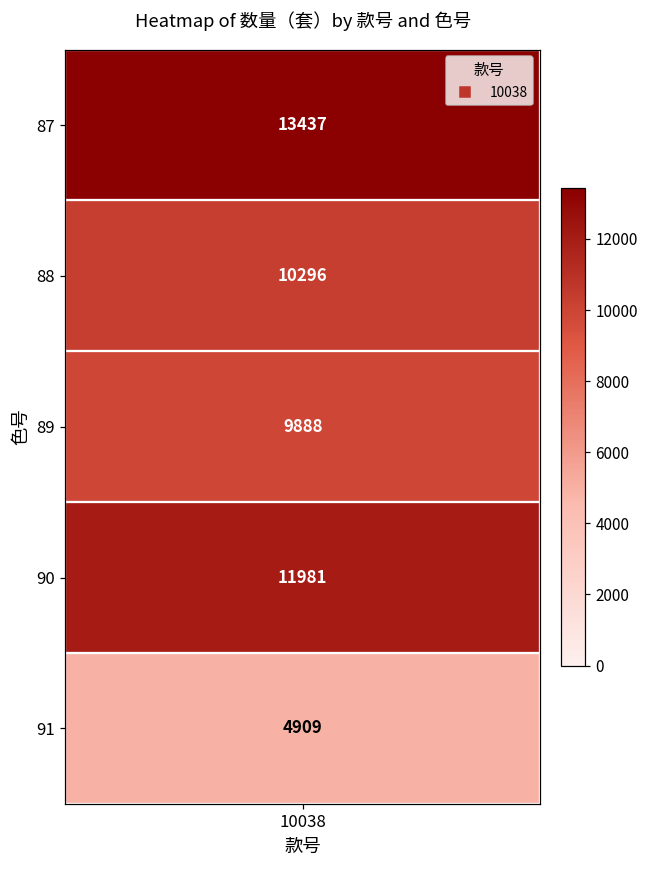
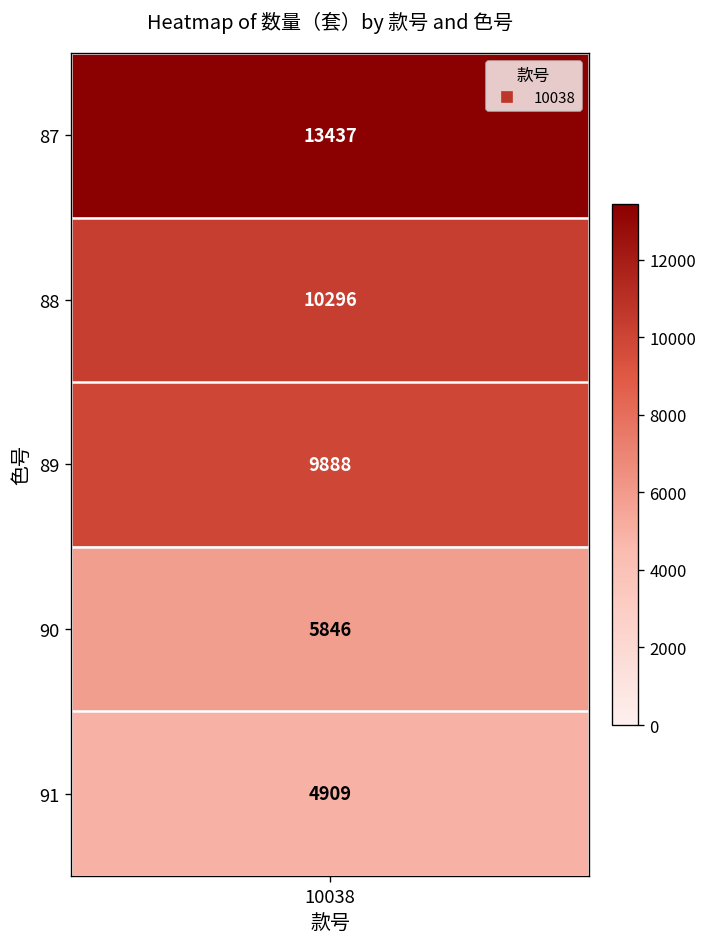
90, 10038: 11981 -> 5846
